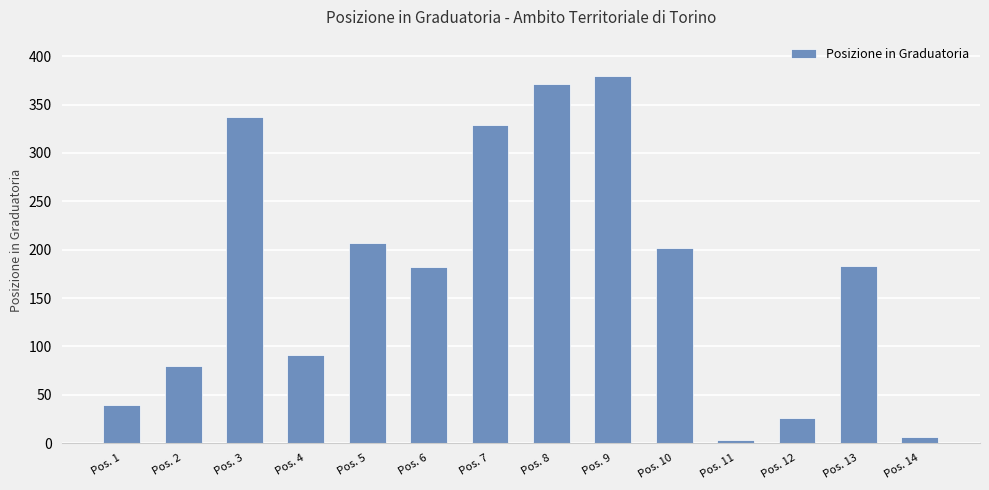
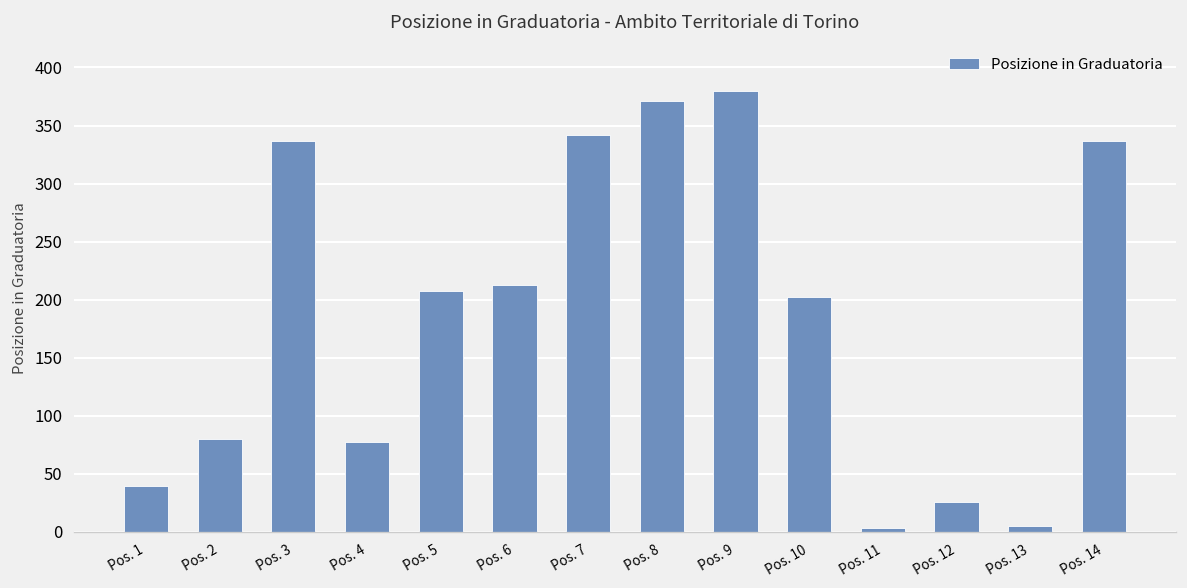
Pos. 4: 90 -> 80
Pos. 6: 180 -> 210
Pos. 7: 330 -> 340
Pos. 13: 180 -> 10
Pos. 14: 10 -> 340
